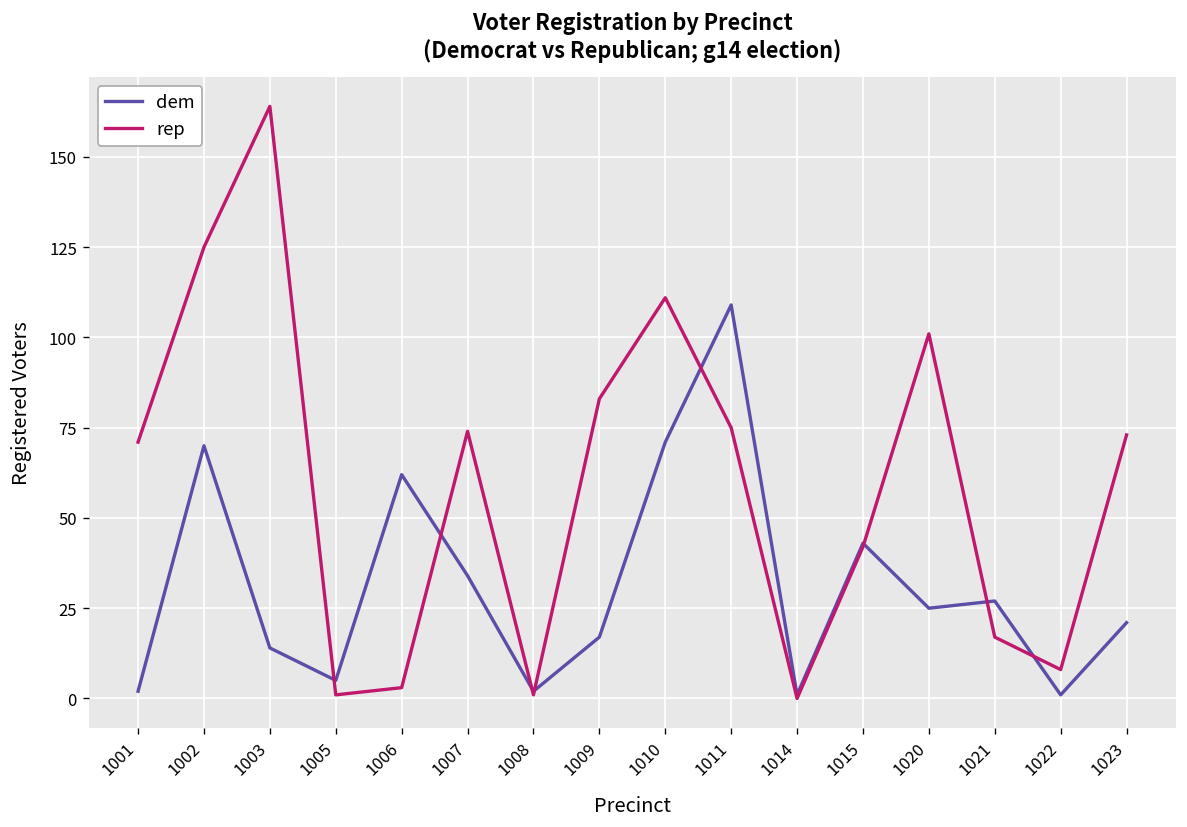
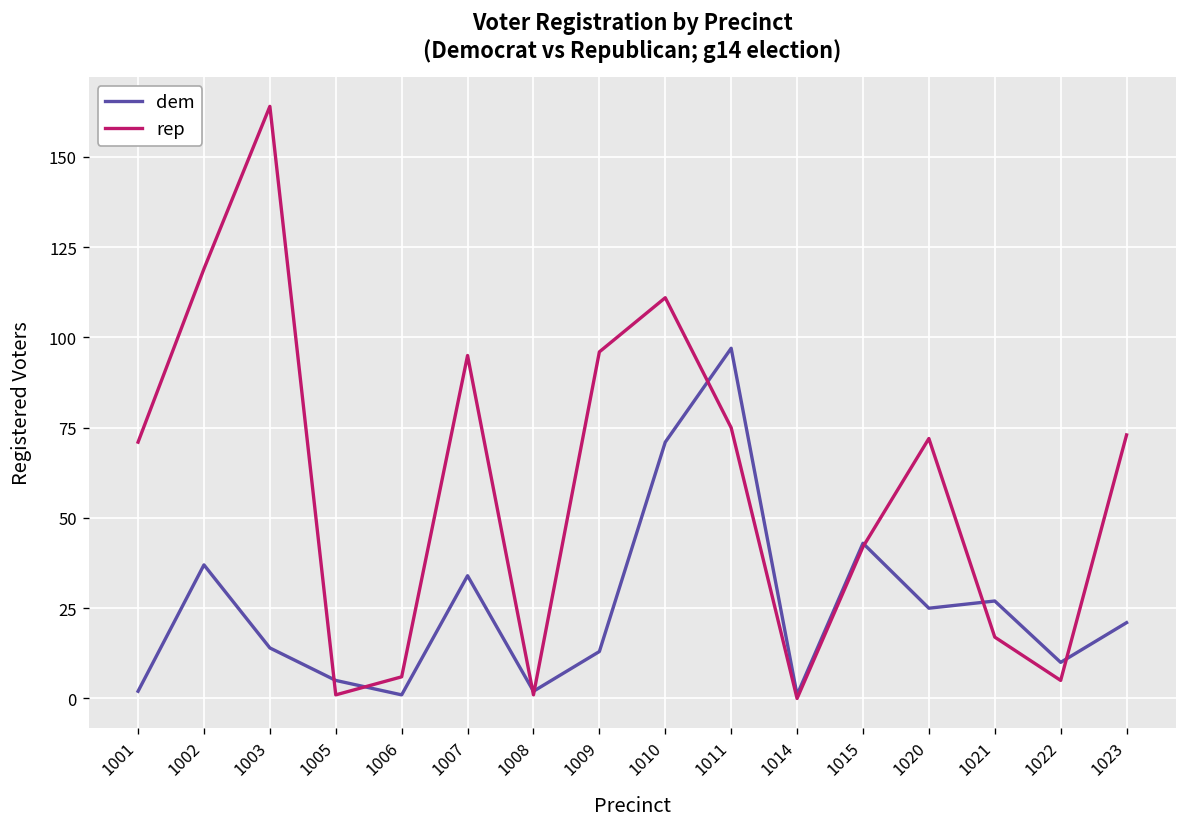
dem, 1002: 70 -> 37
rep, 1002: 125 -> 119
dem, 1006: 62 -> 1
rep, 1006: 3 -> 6
rep, 1007: 74 -> 95
dem, 1009: 17 -> 13
rep, 1009: 83 -> 96
dem, 1011: 109 -> 97
rep, 1020: 101 -> 72
dem, 1022: 1 -> 10
rep, 1022: 8 -> 5
